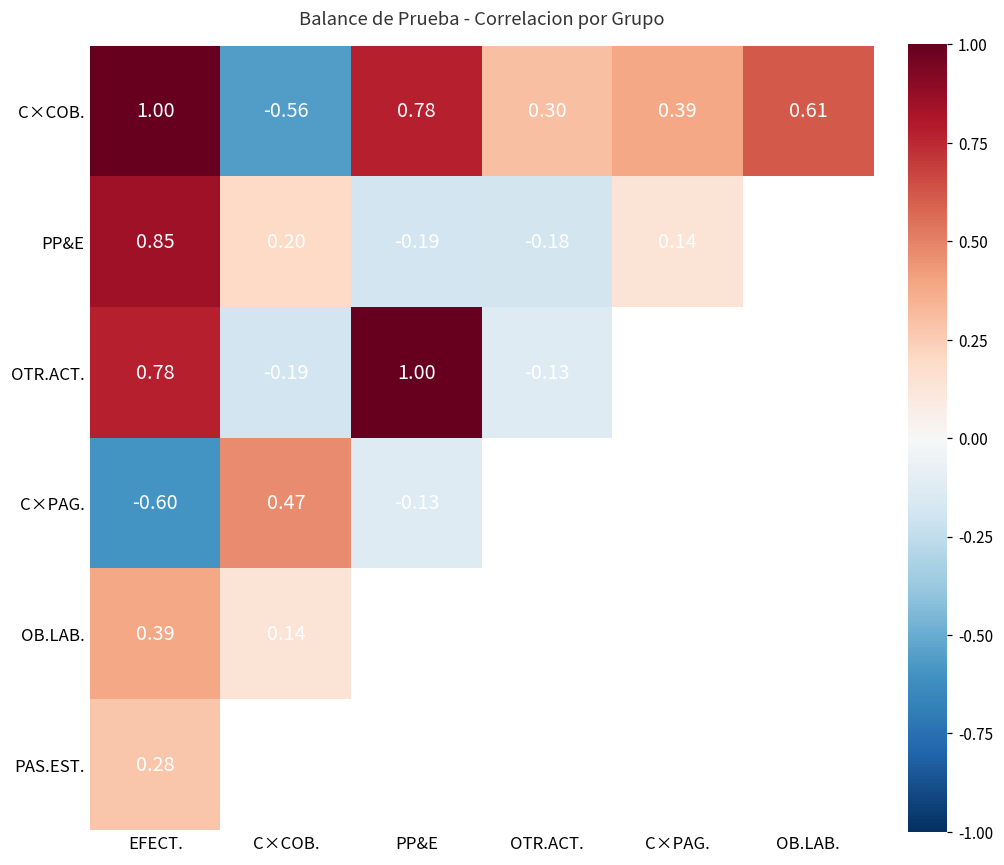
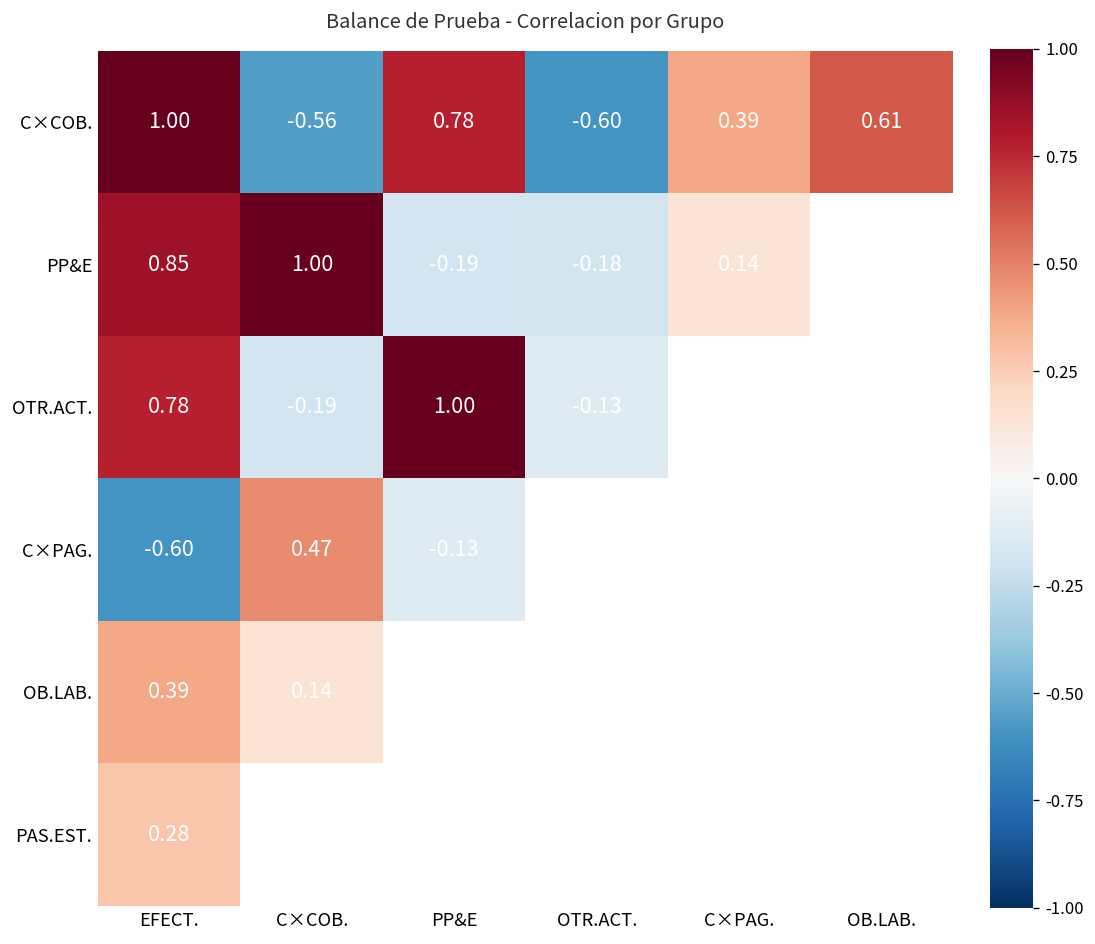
C×COB., OTR.ACT.: 0.30 -> -0.60
PP&E, C×COB.: 0.20 -> 1.00
